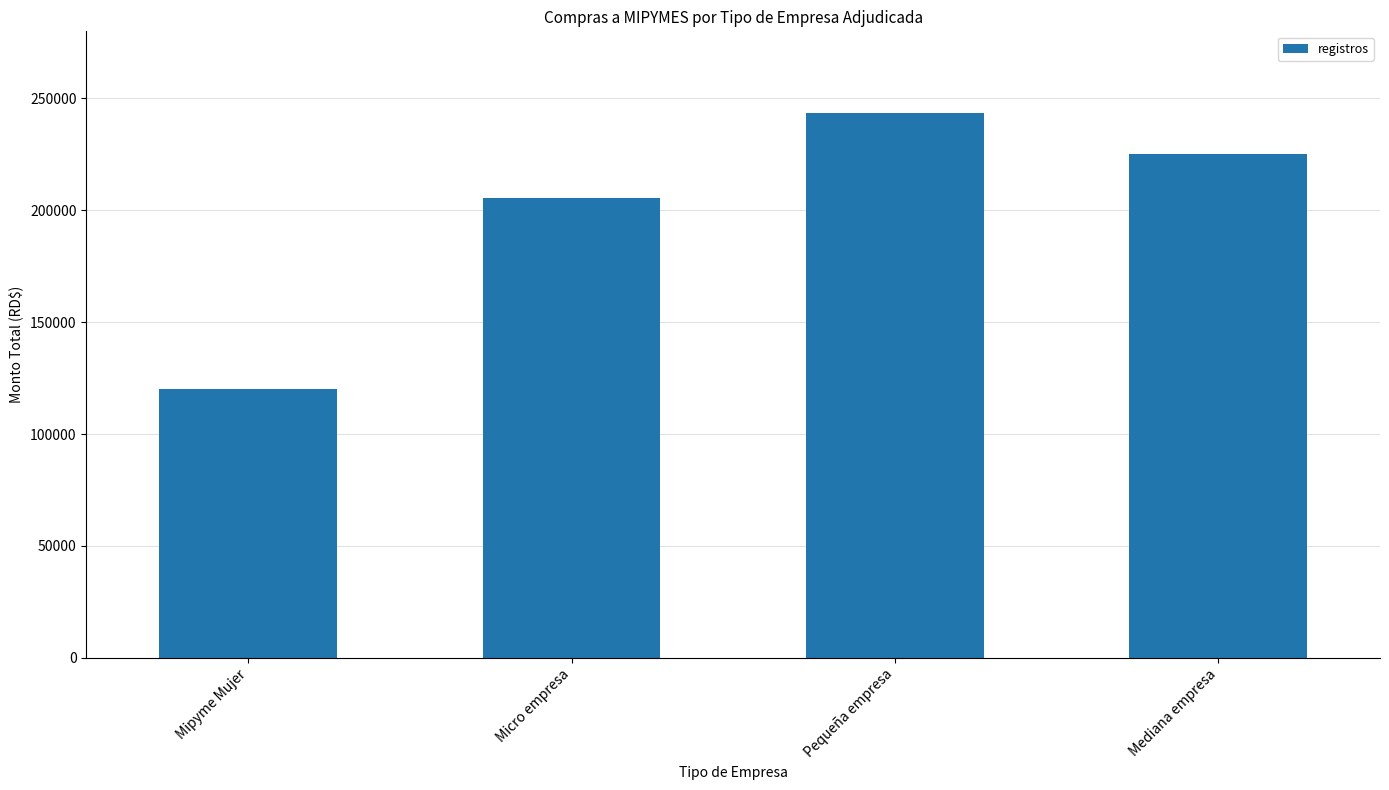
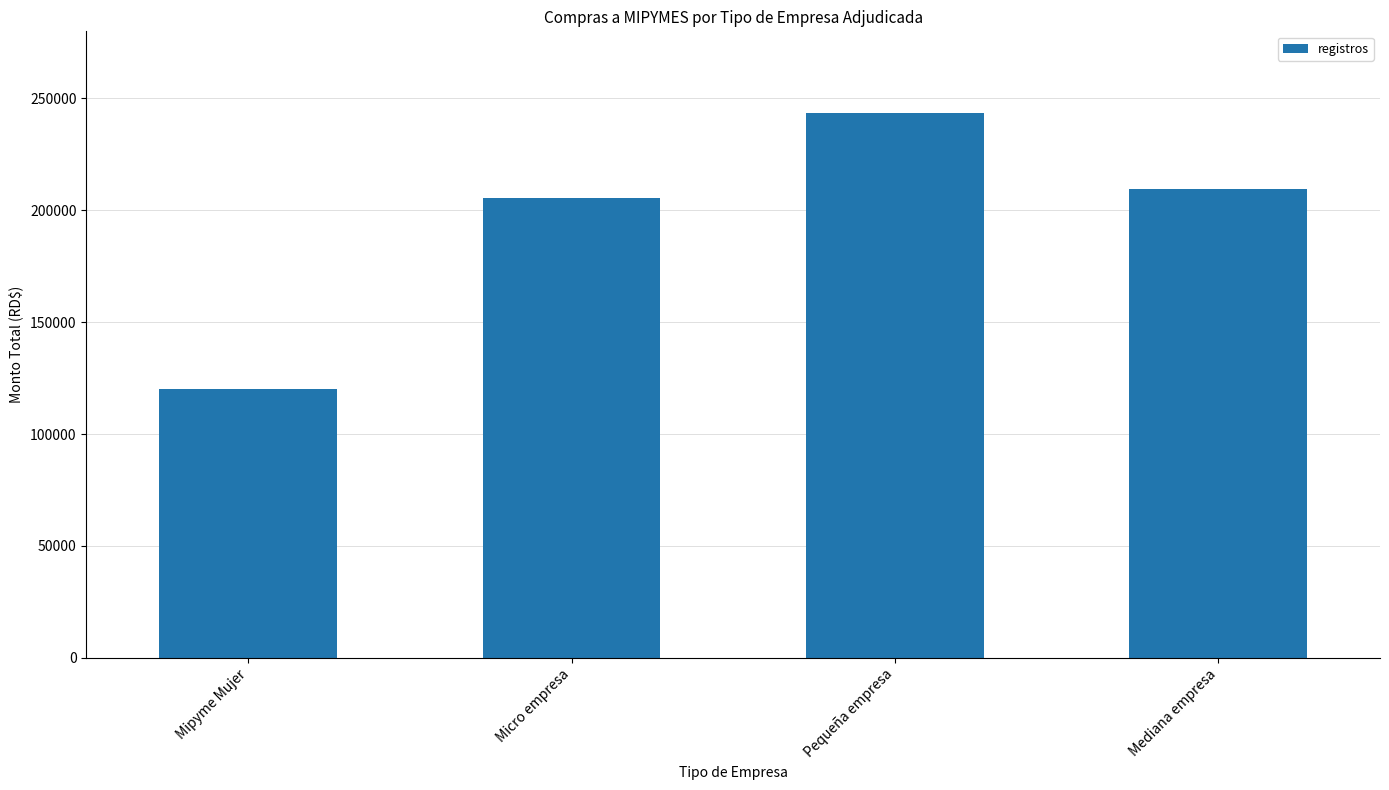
Mediana empresa: 225000 -> 210000
